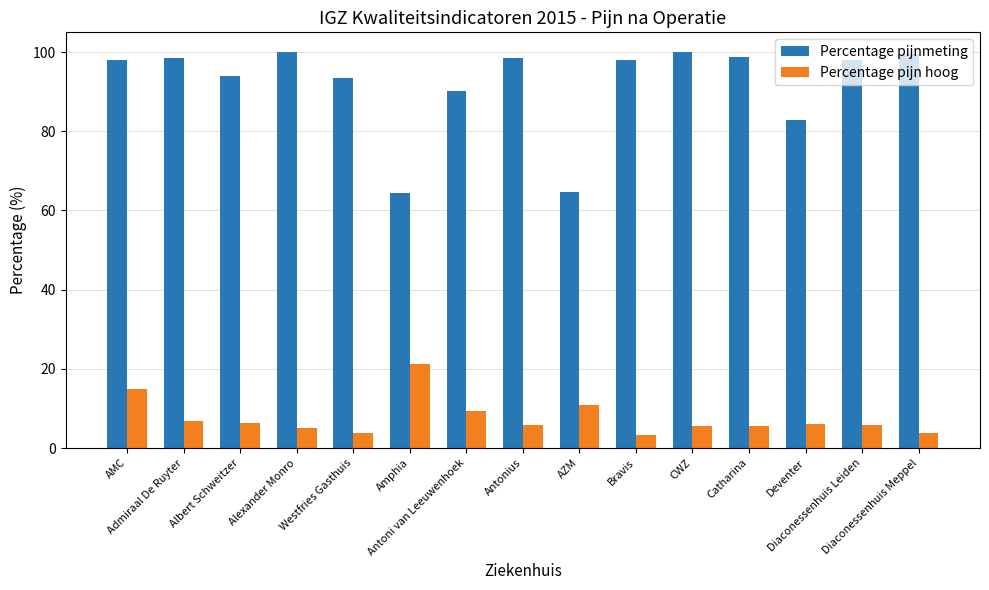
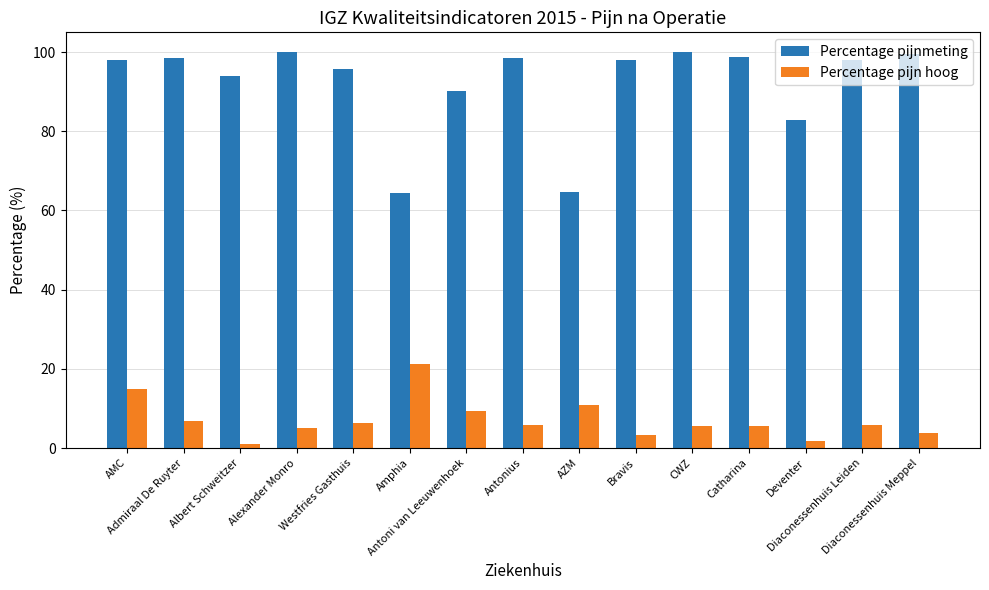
Percentage pijn hoog, Albert Schweitzer: 6 -> 1
Percentage pijnmeting, Westfries Gasthuis: 93 -> 96
Percentage pijn hoog, Westfries Gasthuis: 4 -> 6
Percentage pijn hoog, Deventer: 6 -> 2
